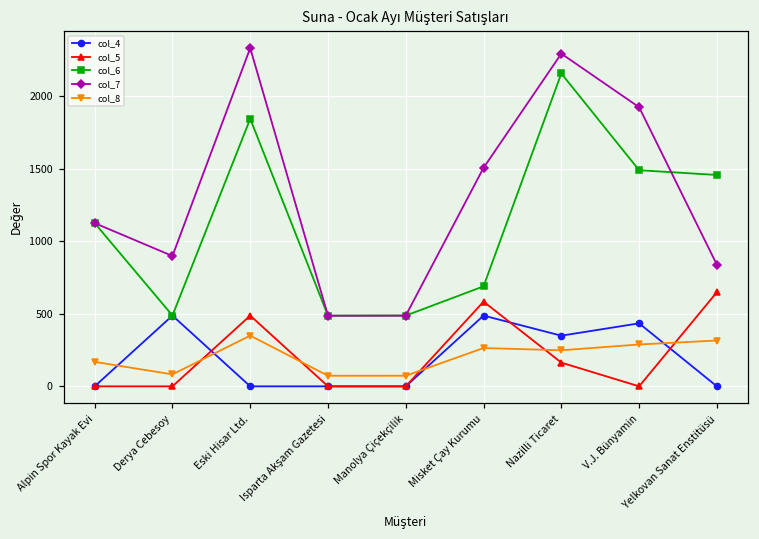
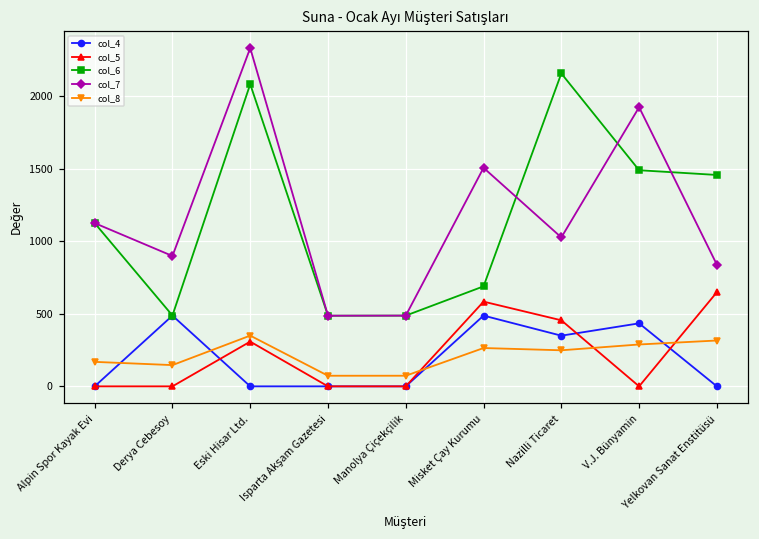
col_8, Derya Cebesoy: 80 -> 150
col_5, Eski Hisar Ltd.: 490 -> 310
col_6, Eski Hisar Ltd.: 1840 -> 2080
col_5, Nazilli Ticaret: 160 -> 450
col_7, Nazilli Ticaret: 2290 -> 1030
